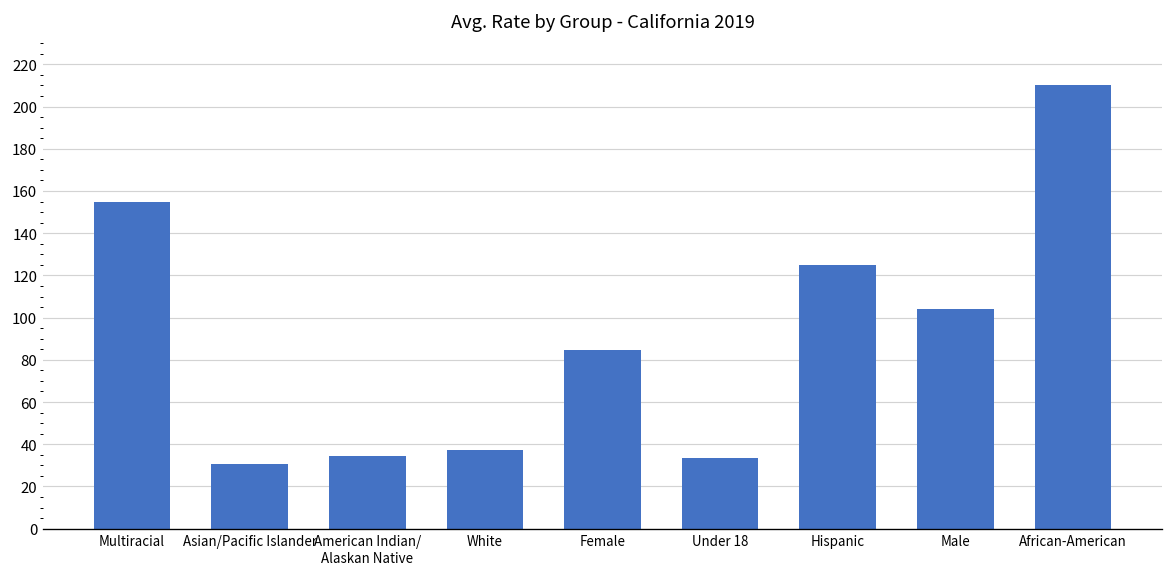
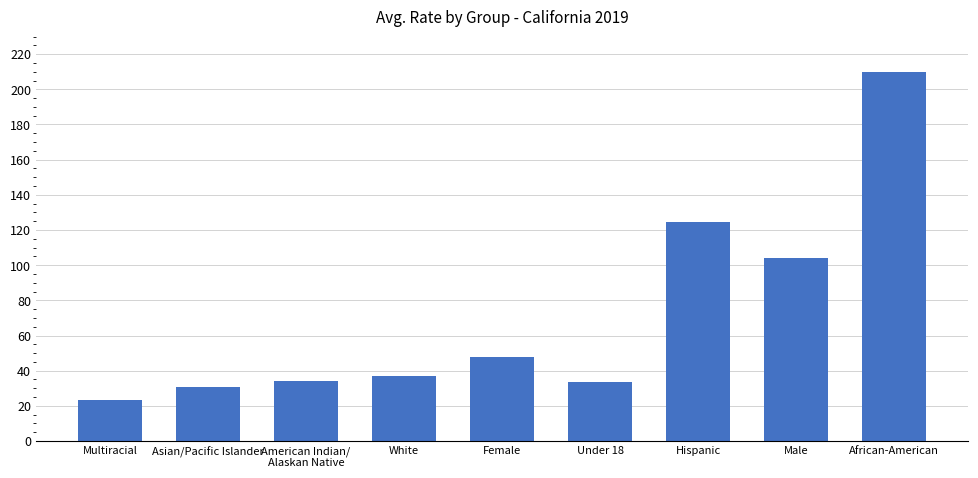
Multiracial: 155 -> 23
Female: 85 -> 48
